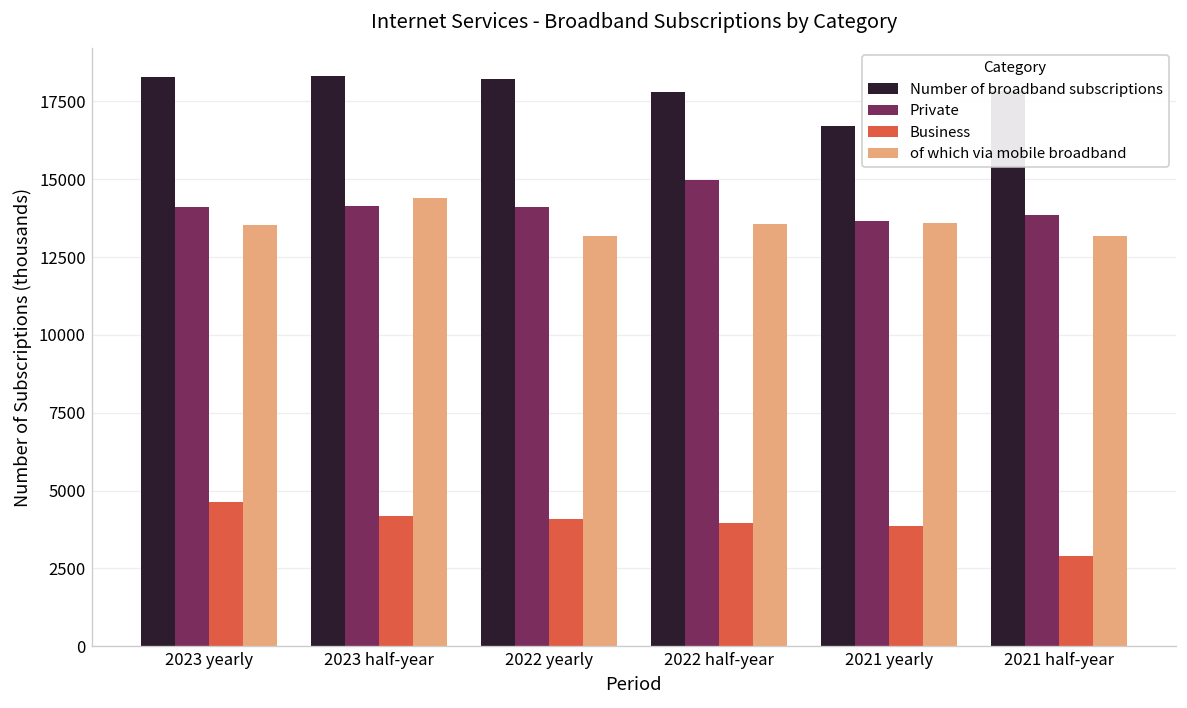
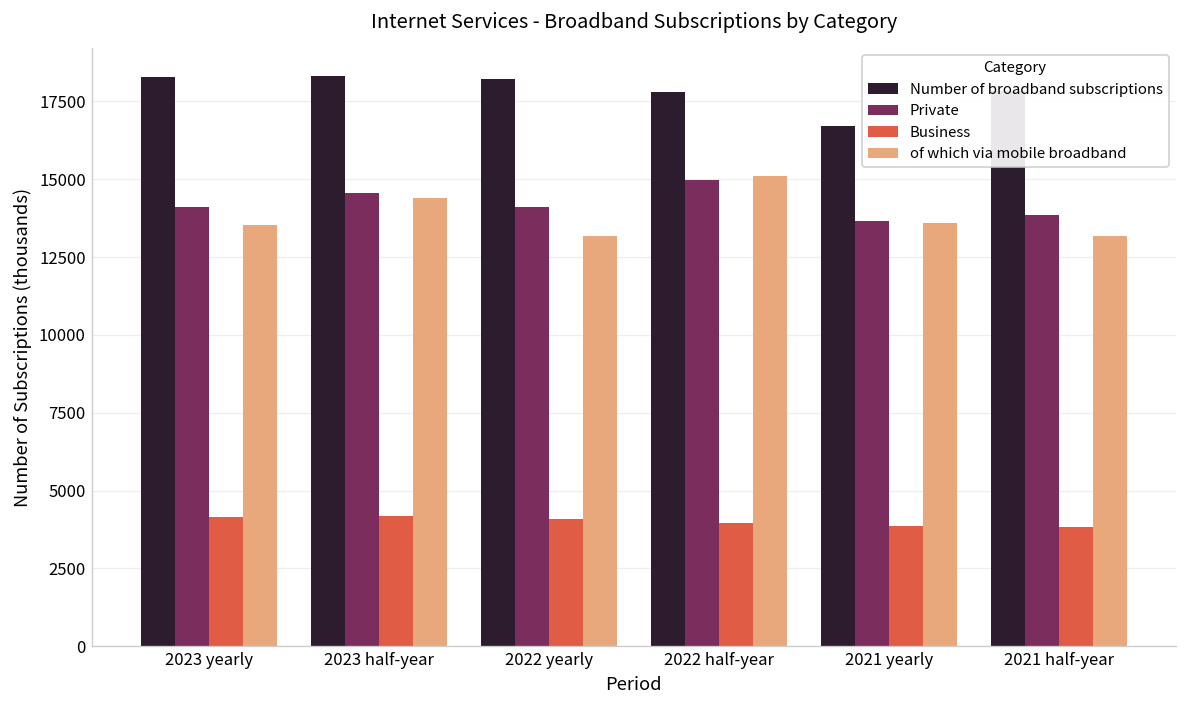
Business, 2023 yearly: 4600 -> 4200
Private, 2023 half-year: 14100 -> 14600
of which via mobile broadband, 2022 half-year: 13600 -> 15100
Business, 2021 half-year: 2900 -> 3800
